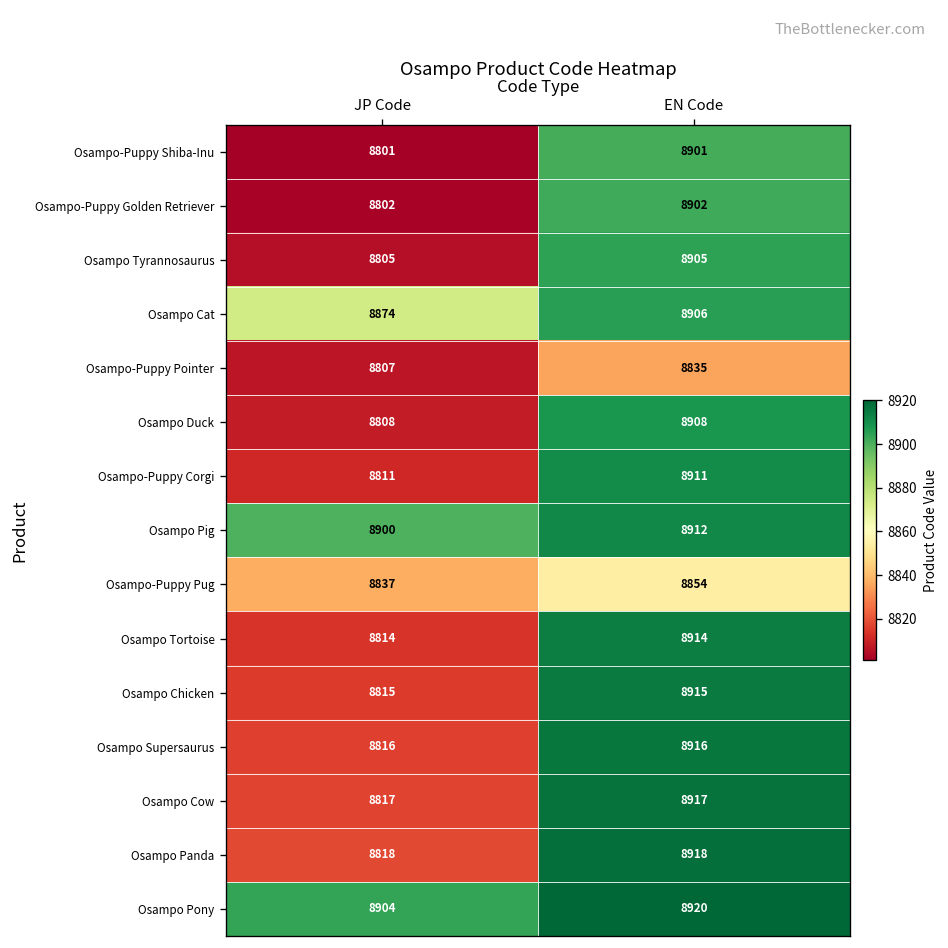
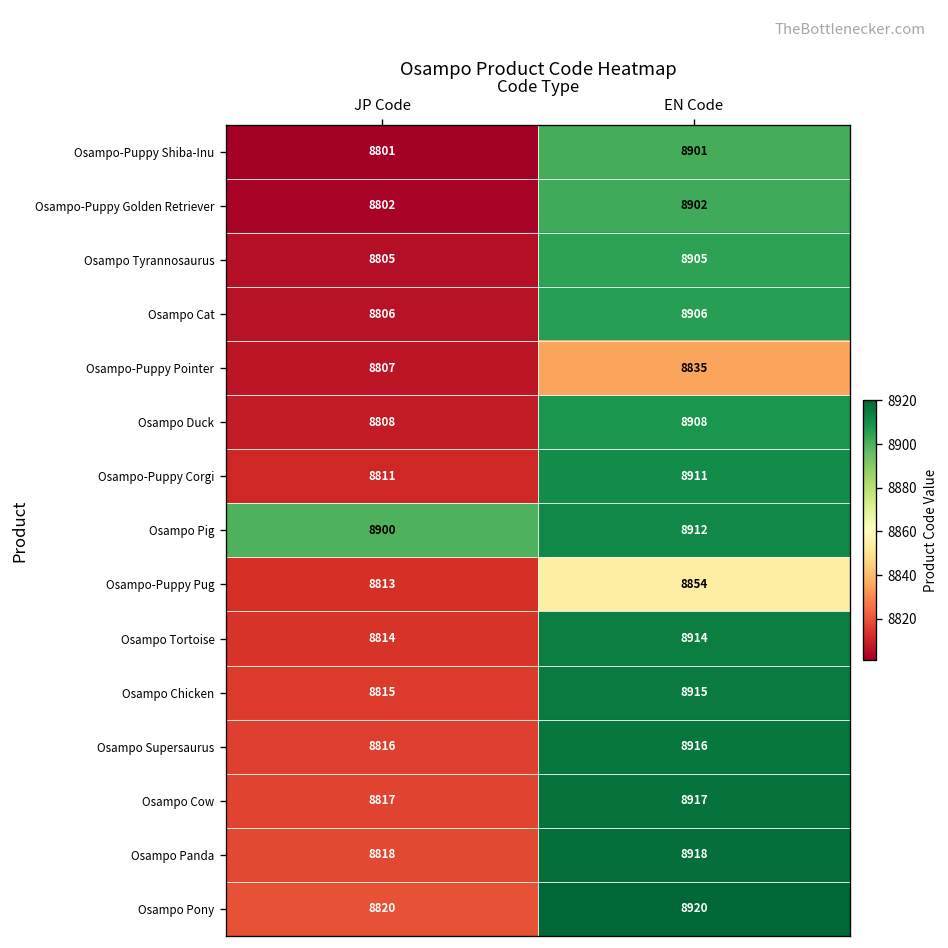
Osampo Cat, JP Code: 8874 -> 8806
Osampo-Puppy Pug, JP Code: 8837 -> 8813
Osampo Pony, JP Code: 8904 -> 8820
